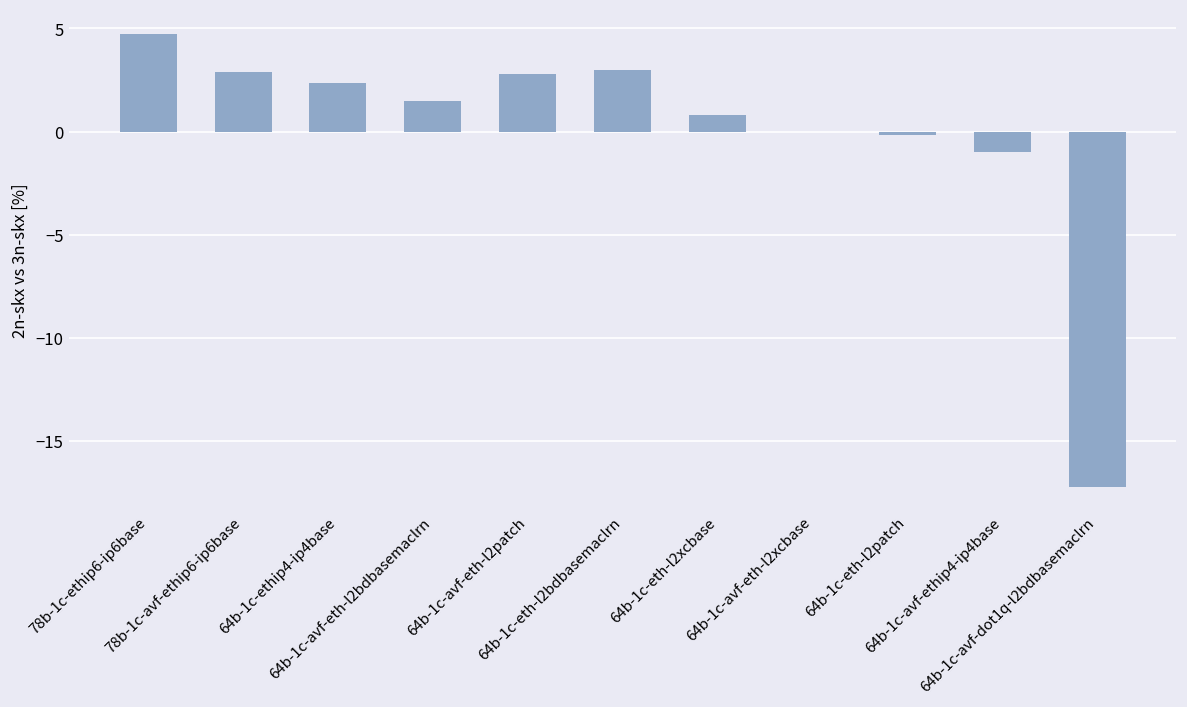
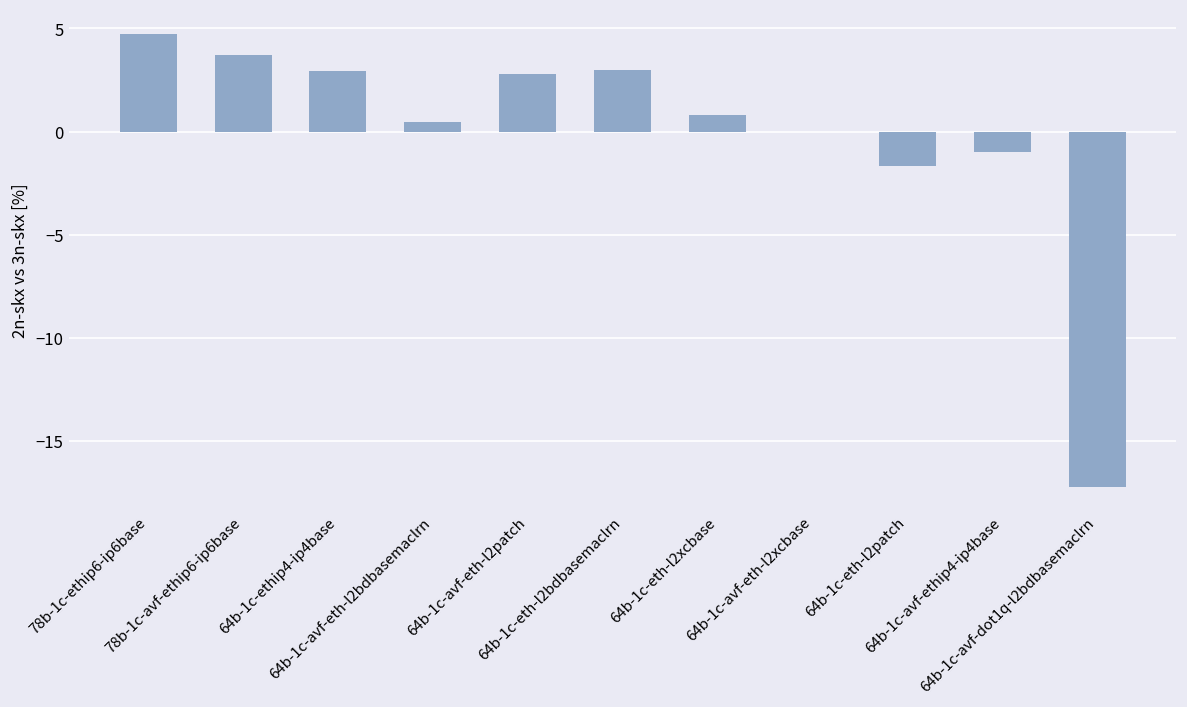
78b-1c-avf-ethip6-ip6base: 2.9 -> 3.7
64b-1c-ethip4-ip4base: 2.4 -> 2.9
64b-1c-avf-eth-l2bdbasemaclrn: 1.5 -> 0.5
64b-1c-eth-l2patch: -0.2 -> -1.7
